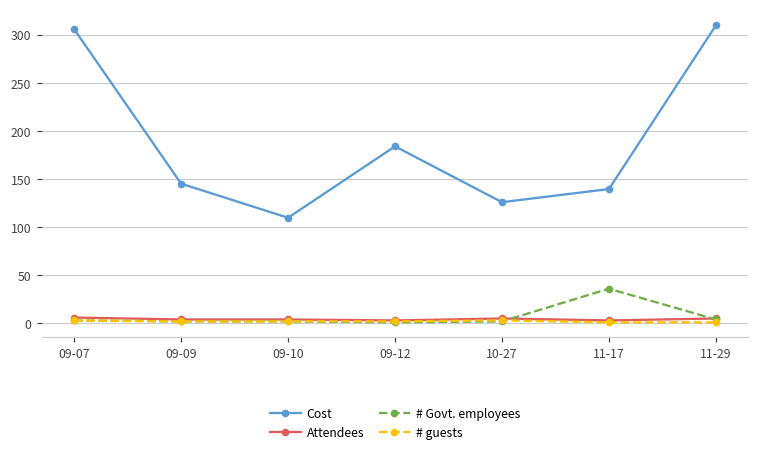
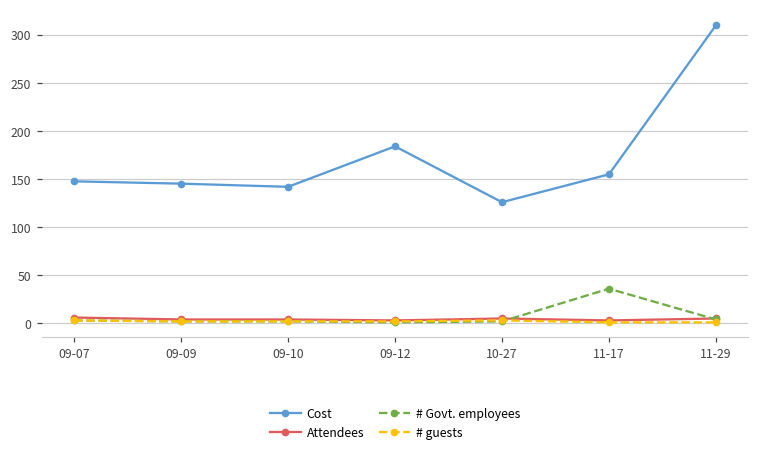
Cost, 09-07: 310 -> 150
Cost, 09-10: 110 -> 140
Cost, 11-17: 140 -> 160
